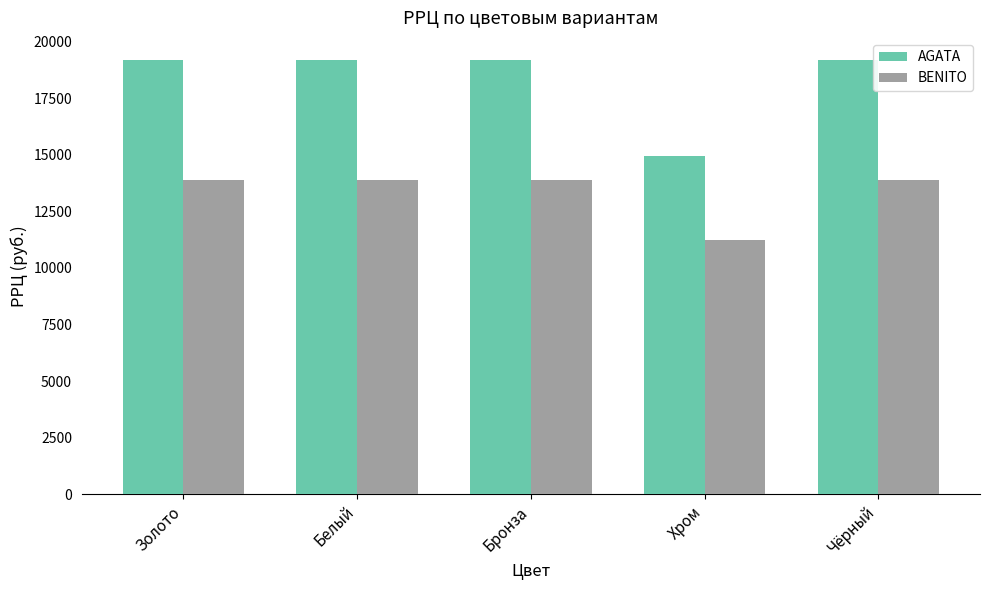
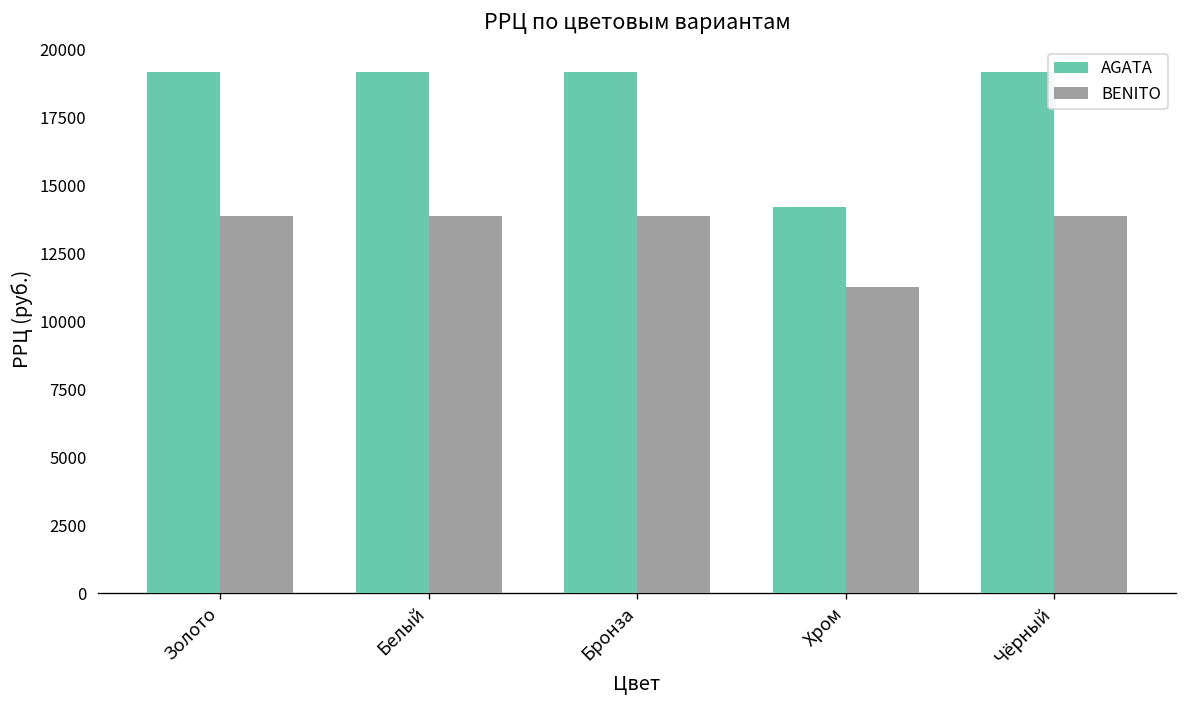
AGATA, Хром: 14900 -> 14200
